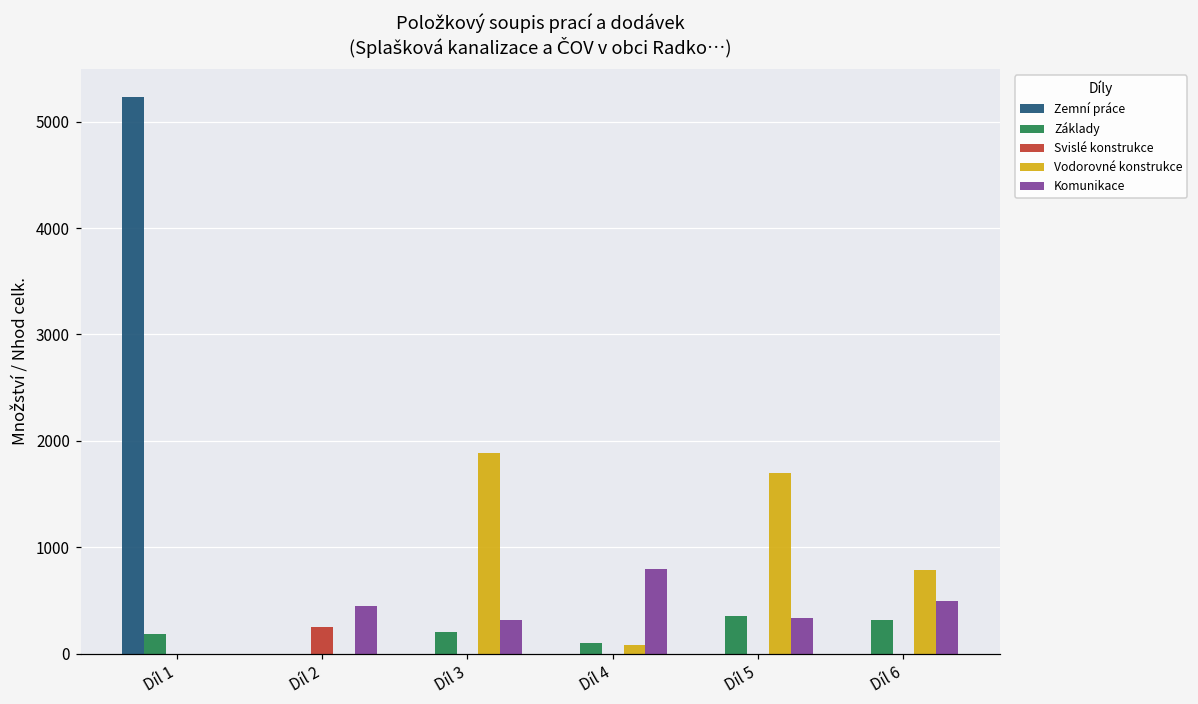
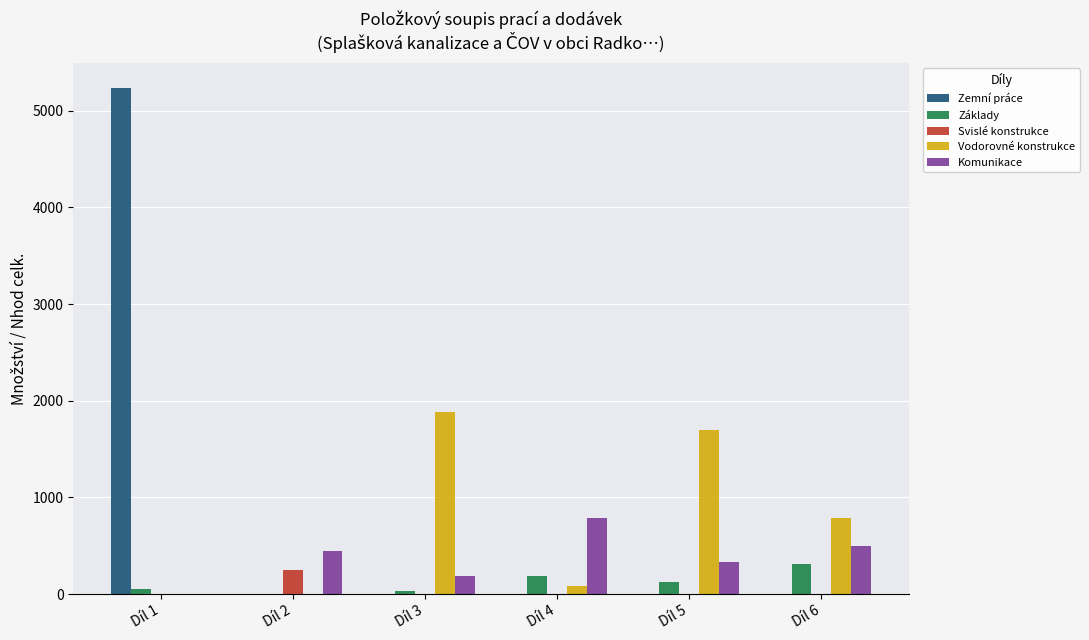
Základy, Díl 1: 200 -> 0
Základy, Díl 3: 200 -> 0
Komunikace, Díl 3: 300 -> 200
Základy, Díl 4: 100 -> 200
Základy, Díl 5: 400 -> 100
